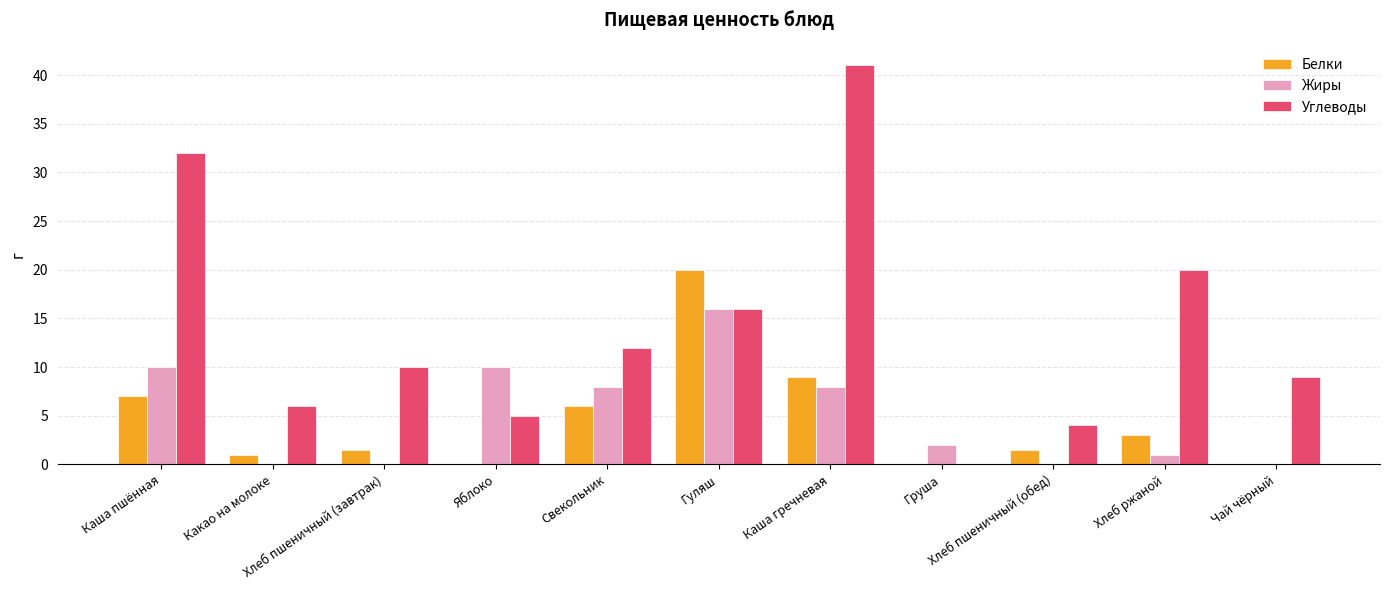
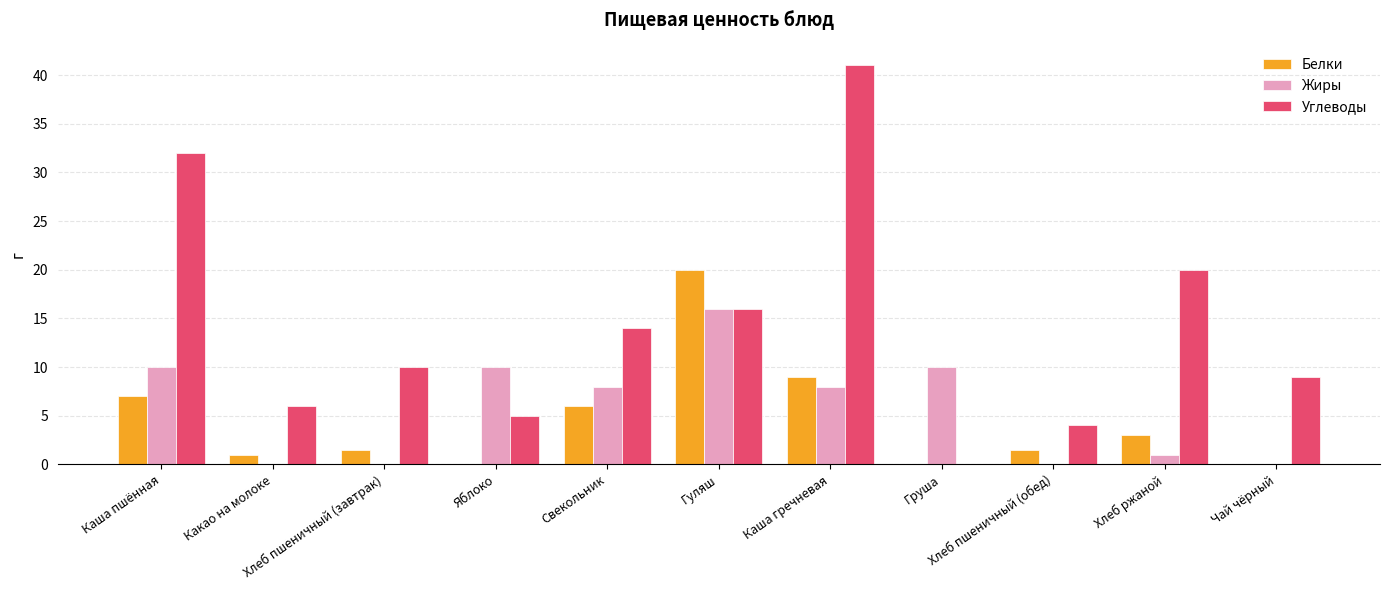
Углеводы, Свекольник: 12 -> 14
Жиры, Груша: 2 -> 10
